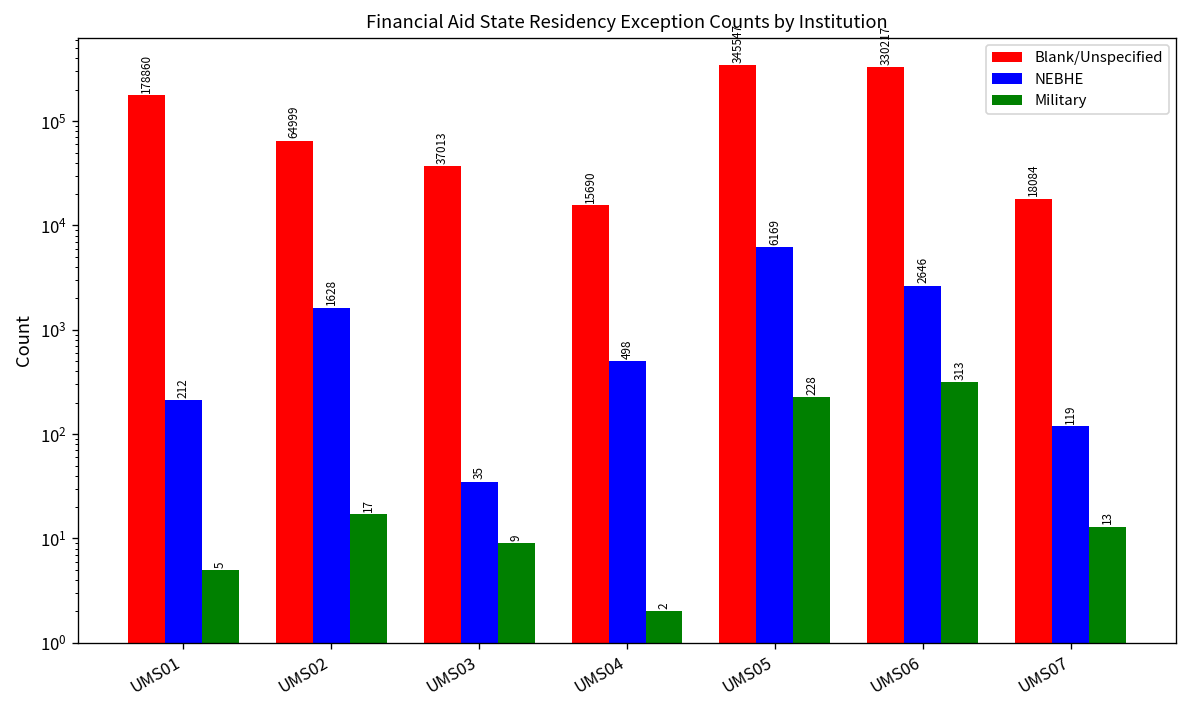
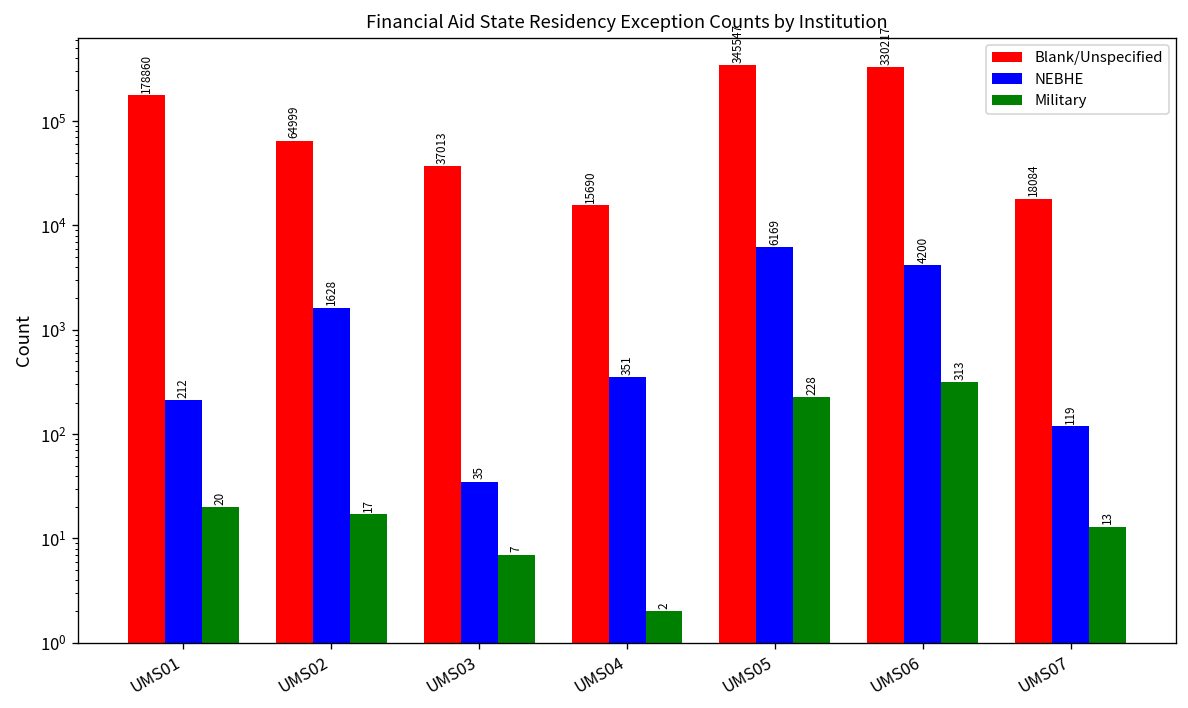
Military, UMS01: 5 -> 20
Military, UMS03: 9 -> 7
NEBHE, UMS04: 498 -> 351
NEBHE, UMS06: 2646 -> 4200
